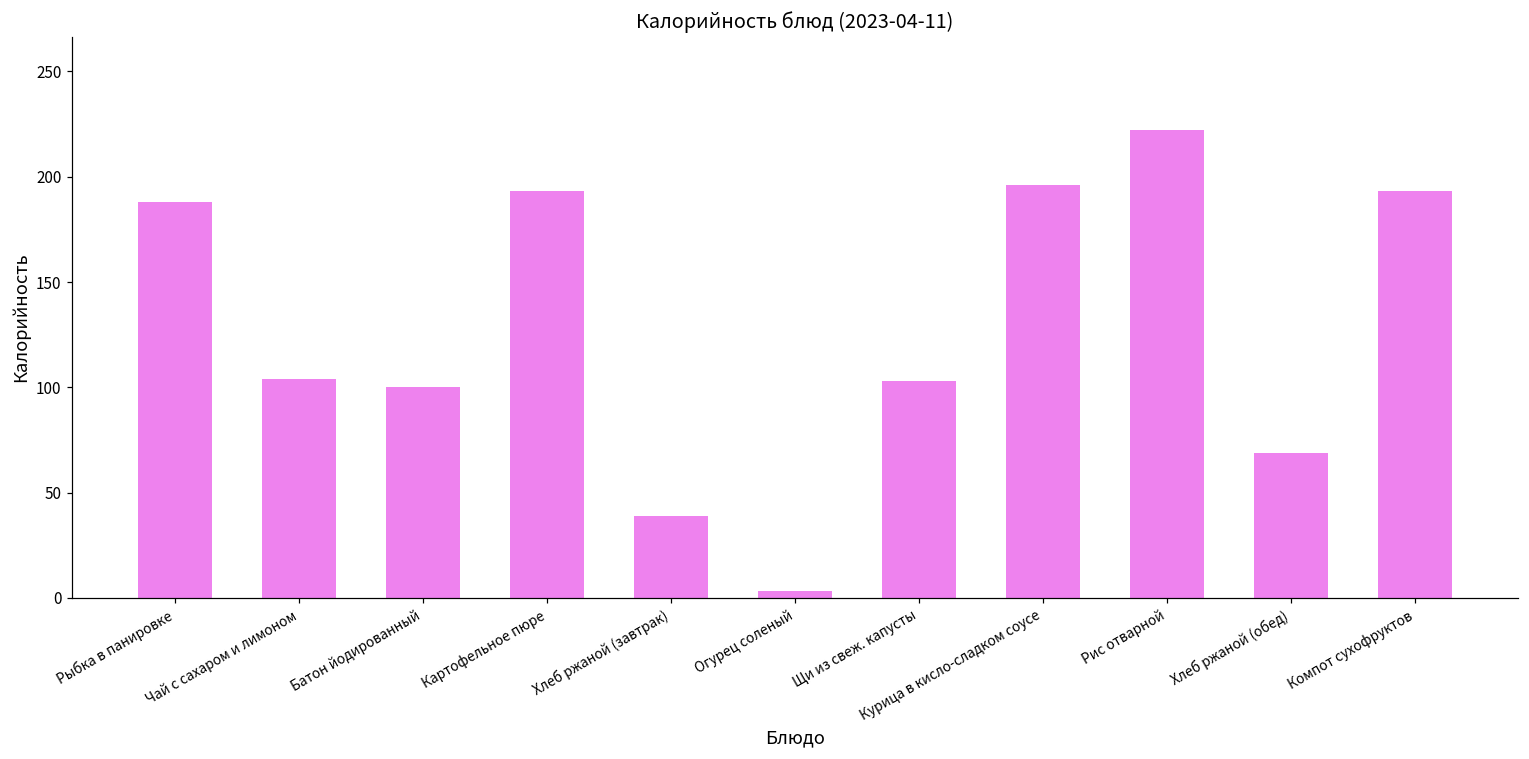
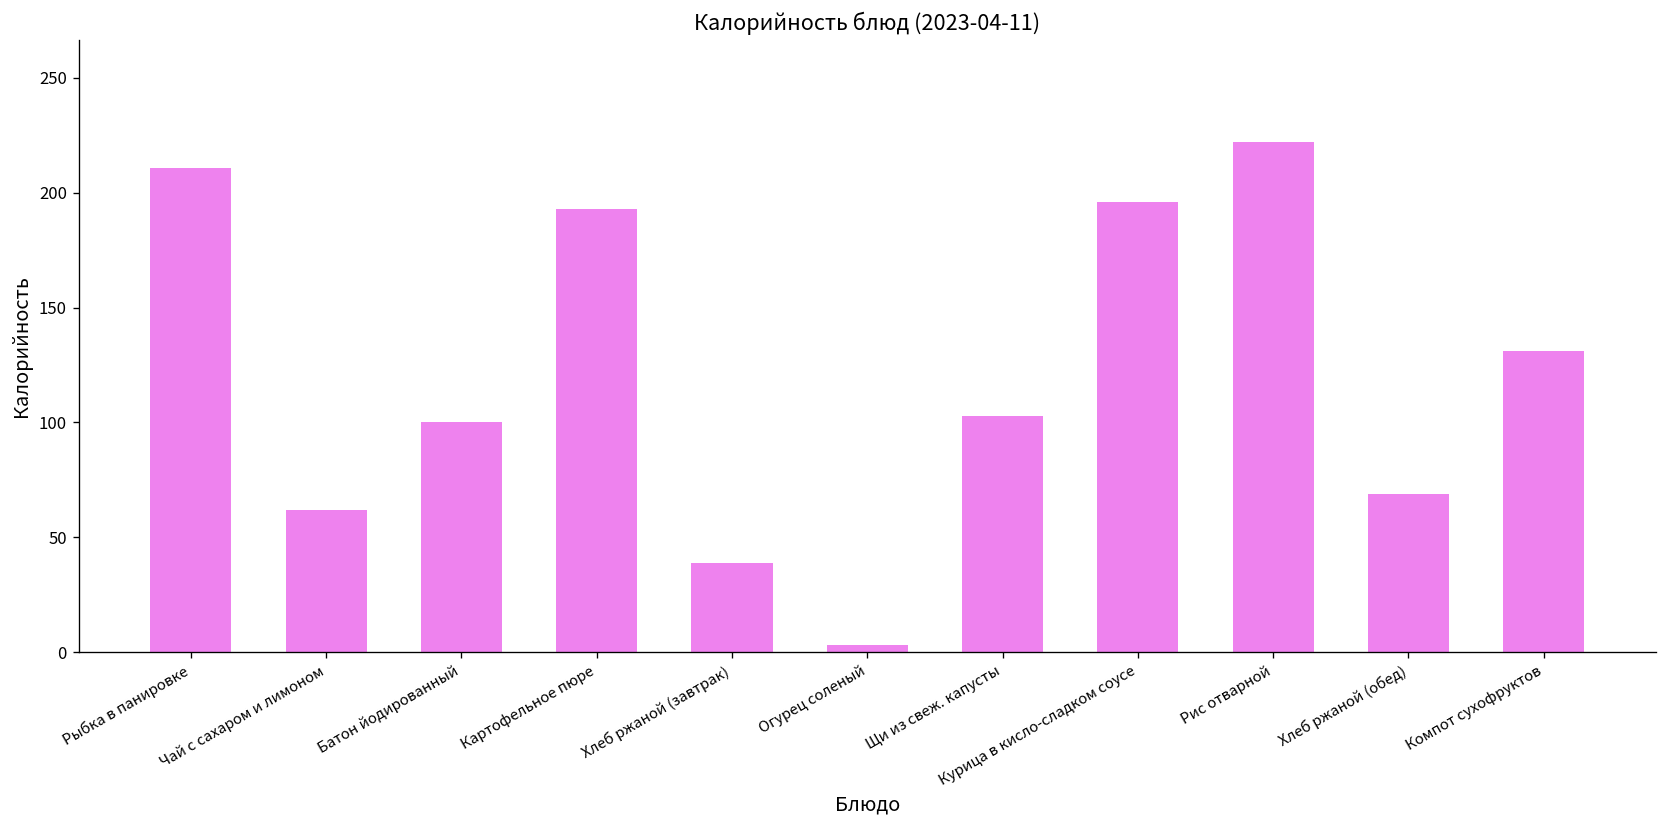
Рыбка в панировке: 188 -> 211
Чай с сахаром и лимоном: 104 -> 62
Компот сухофруктов: 193 -> 131
